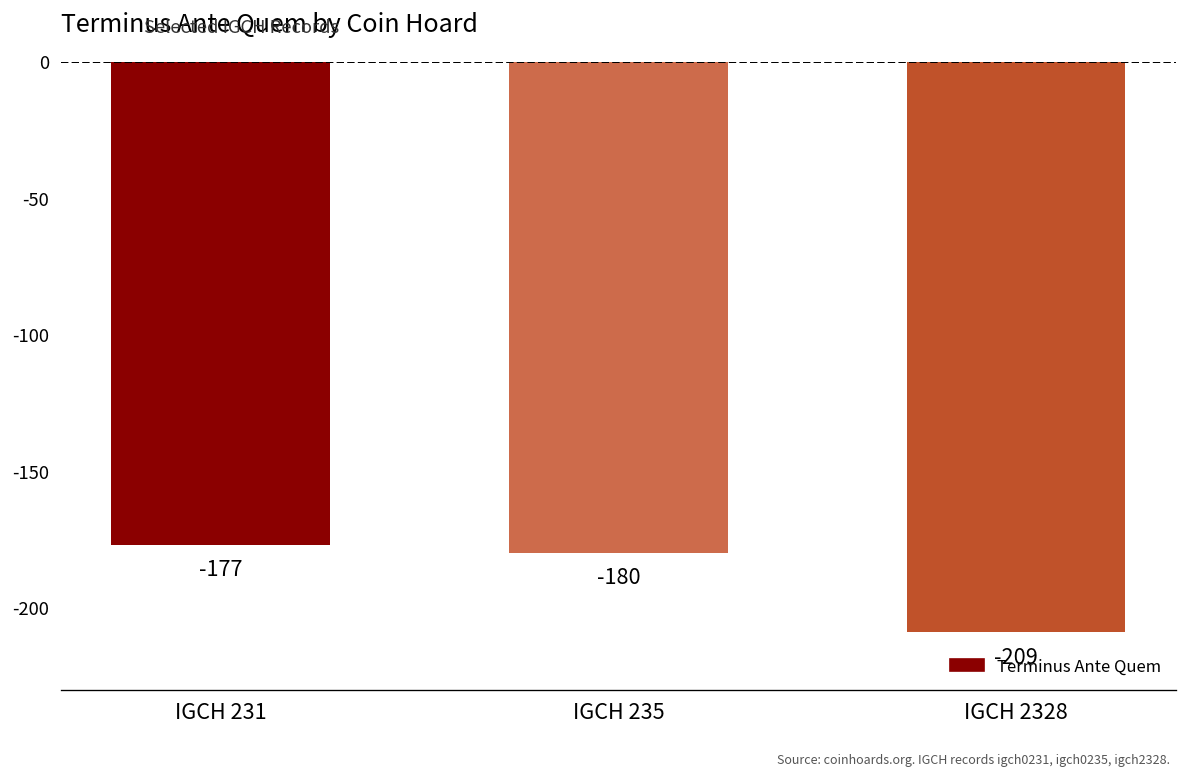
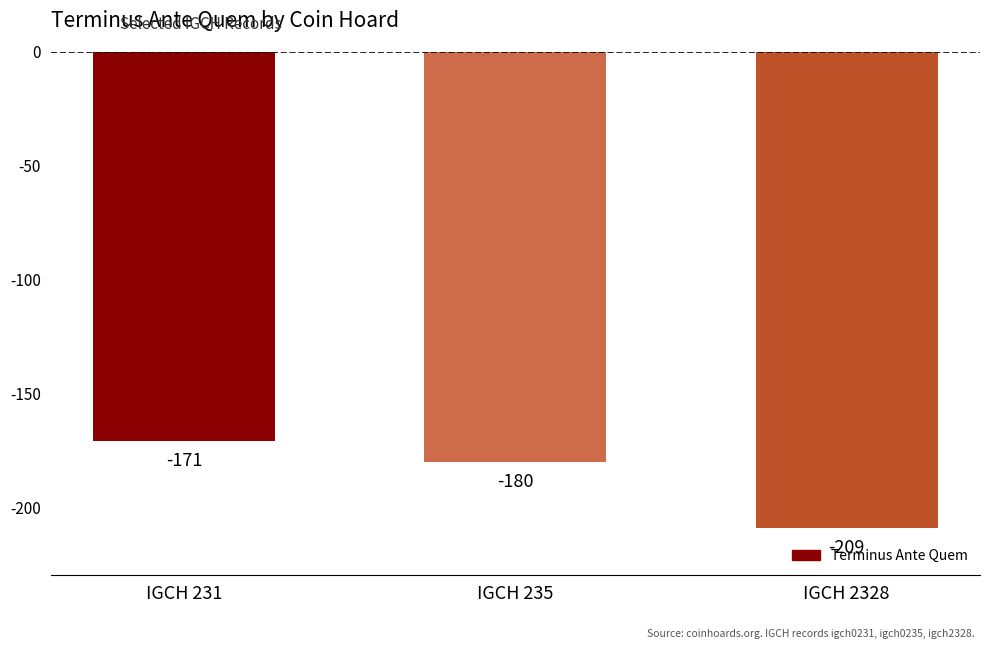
IGCH 231: -177 -> -171
